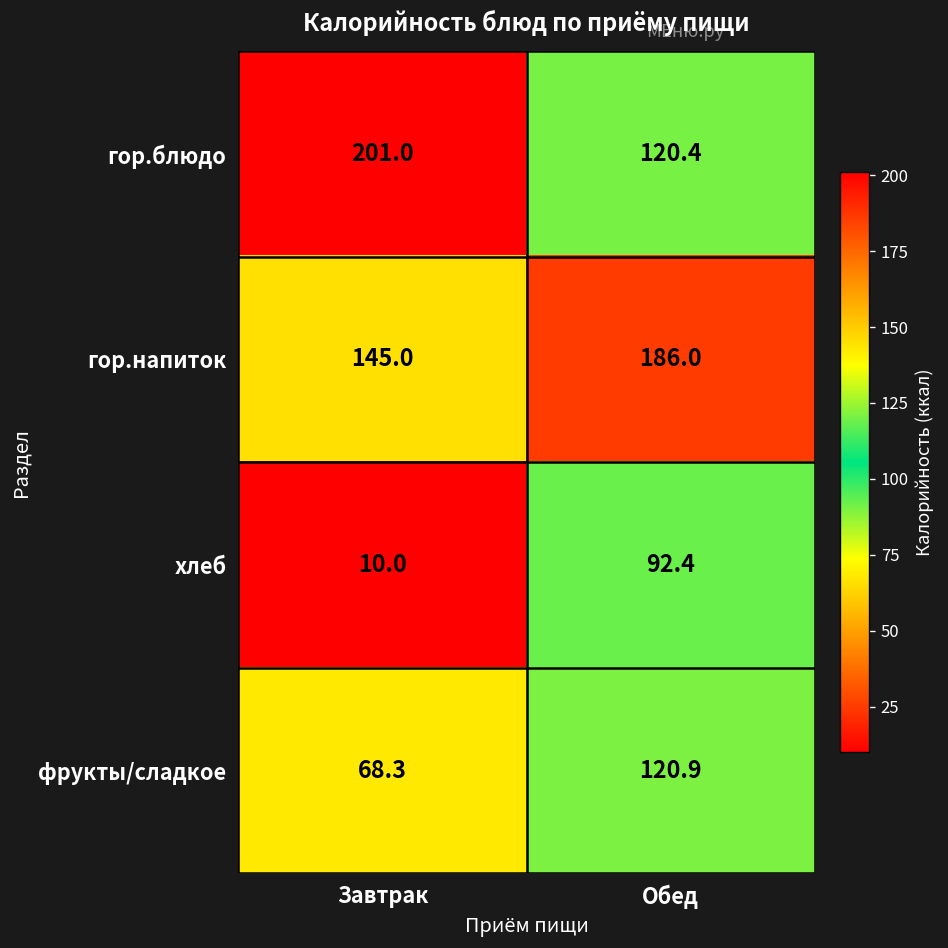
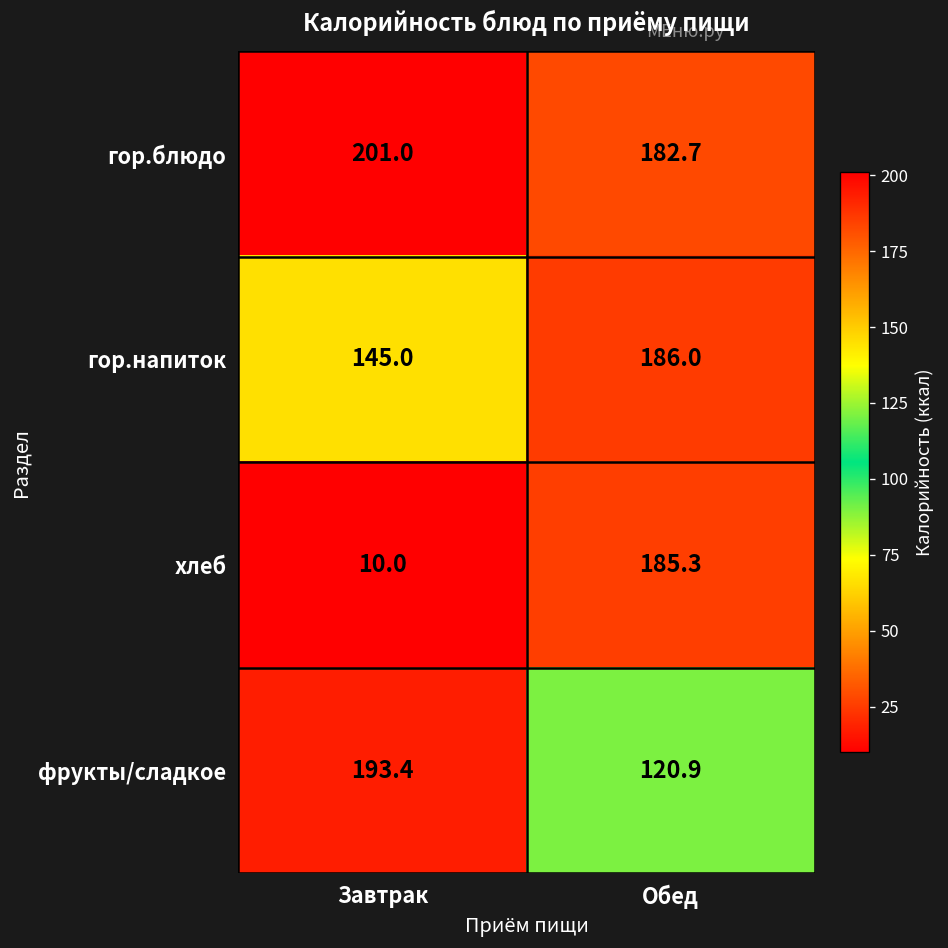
гор.блюдо, Обед: 120.4 -> 182.7
хлеб, Обед: 92.4 -> 185.3
фрукты/сладкое, Завтрак: 68.3 -> 193.4
